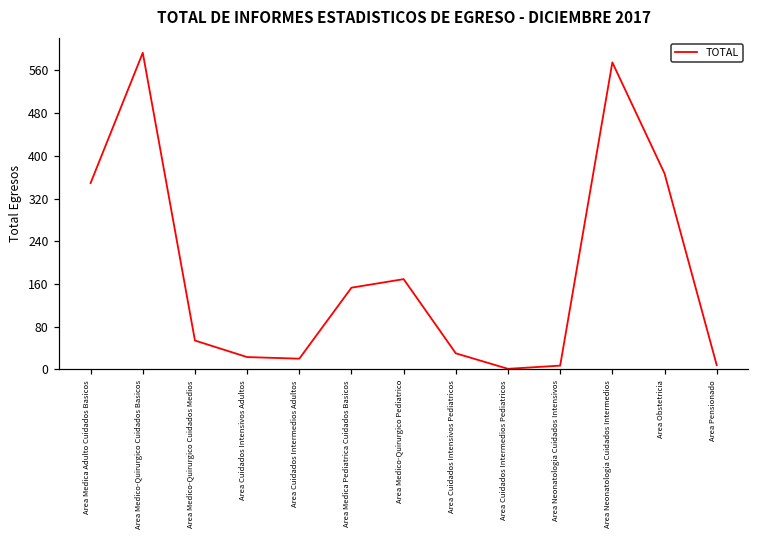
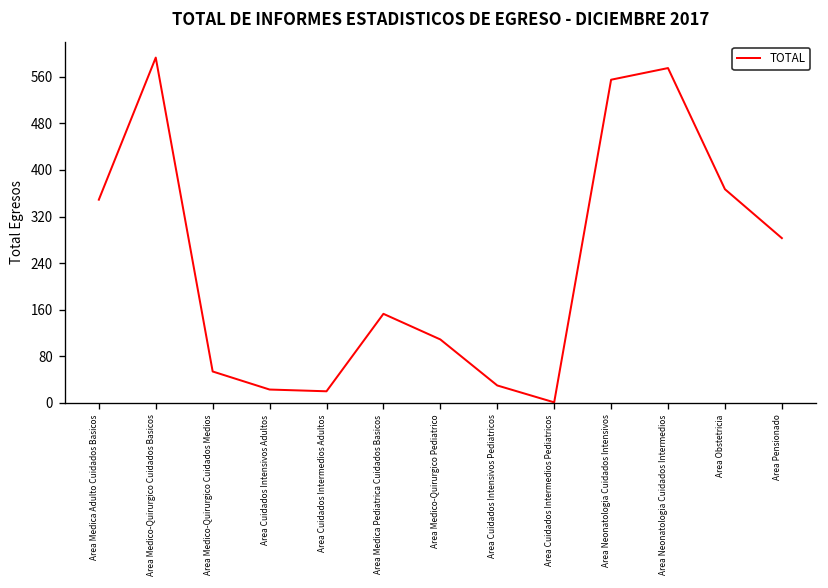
Area Medico-Quirurgico Pediatrico: 170 -> 110
Area Neonatologia Cuidados Intensivos: 10 -> 560
Area Pensionado: 10 -> 280
